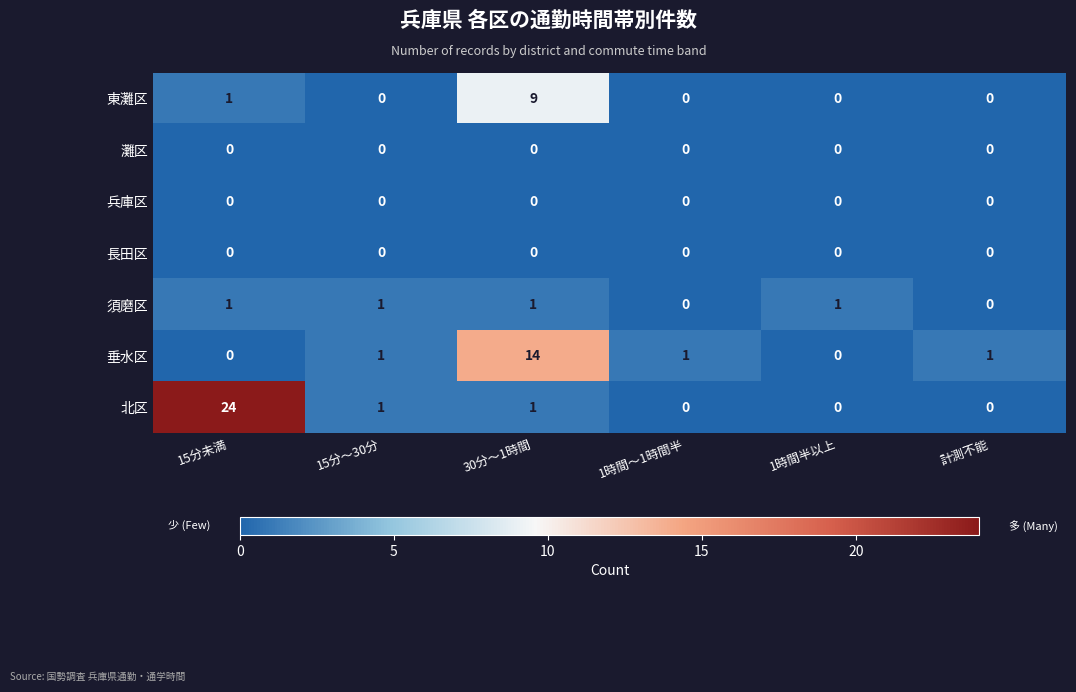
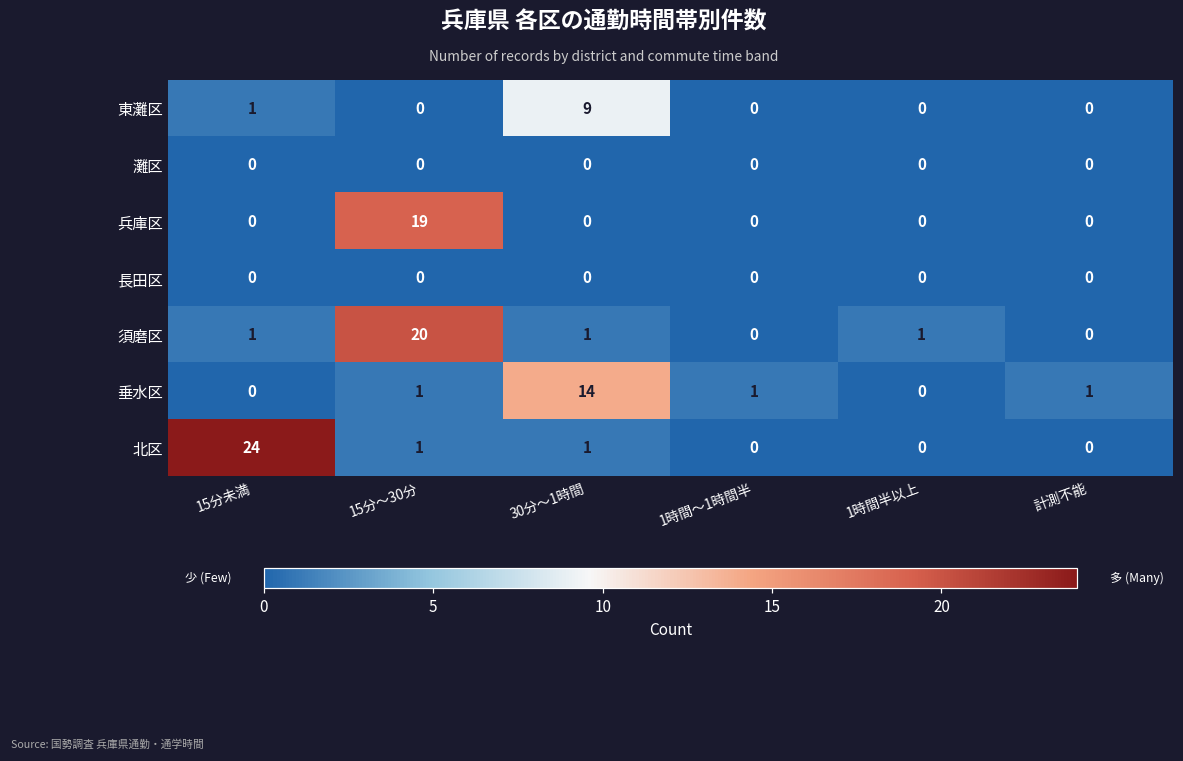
兵庫区, 15分～30分: 0 -> 19
須磨区, 15分～30分: 1 -> 20
